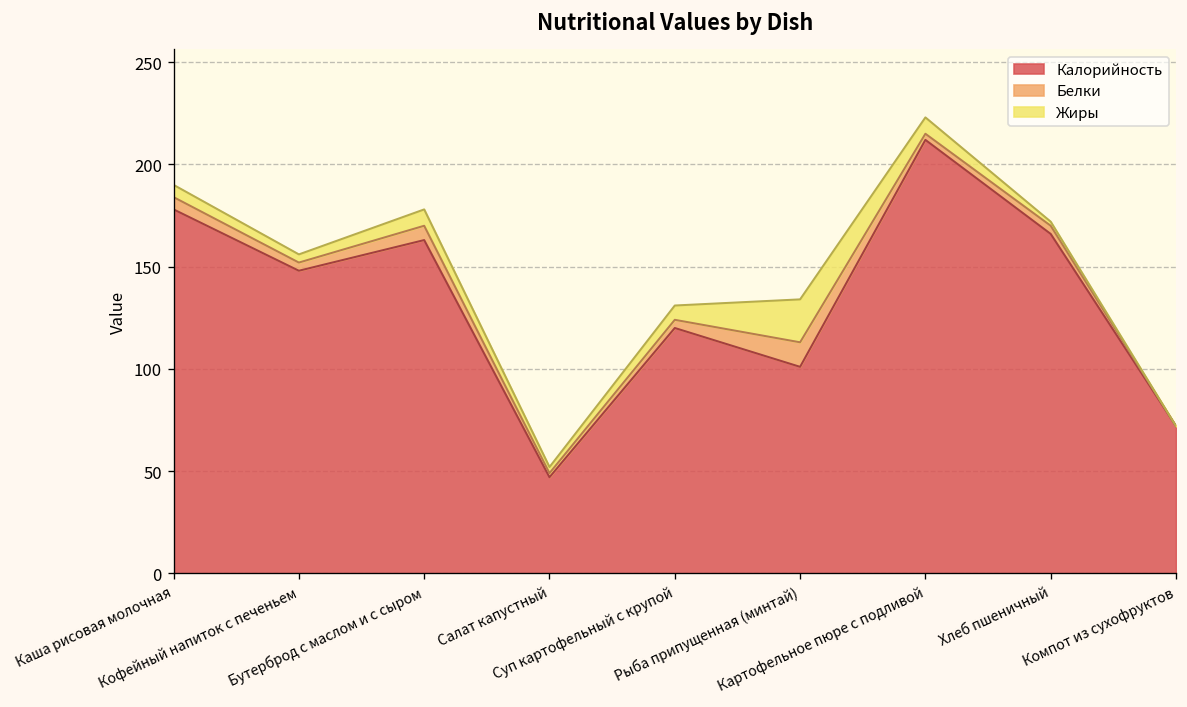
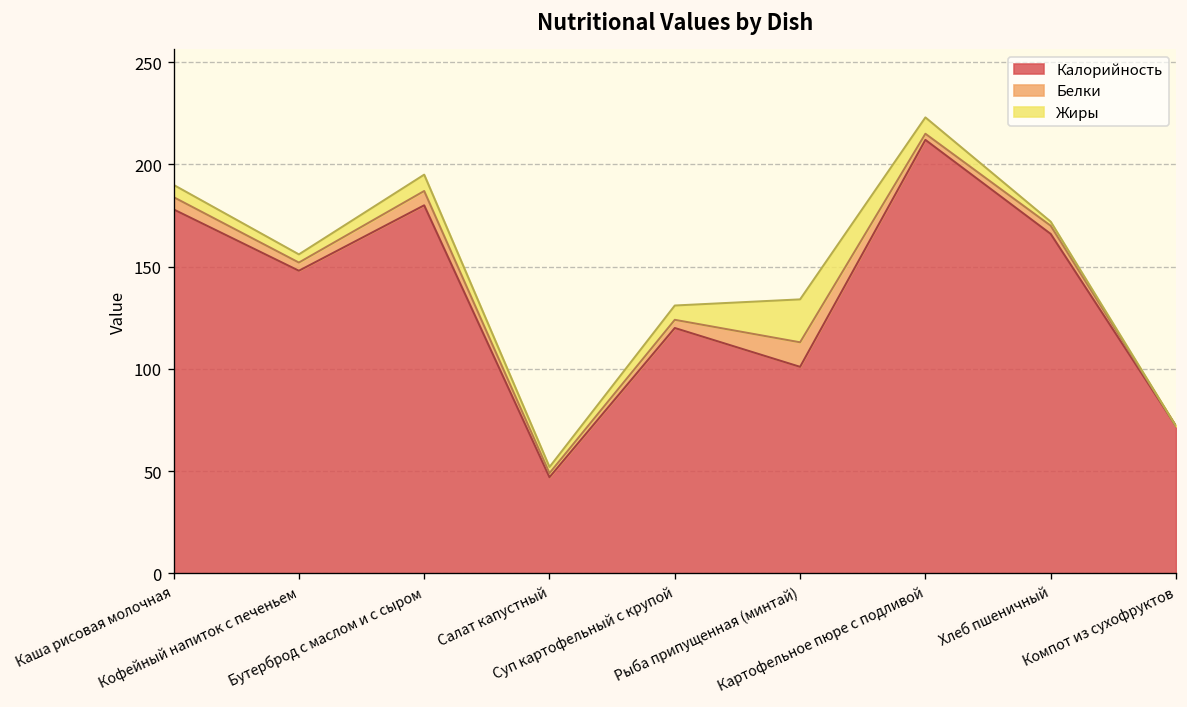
Калорийность, Бутерброд с маслом и с сыром: 163 -> 180
